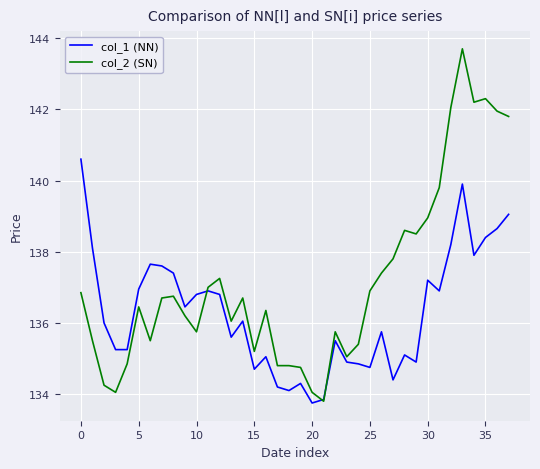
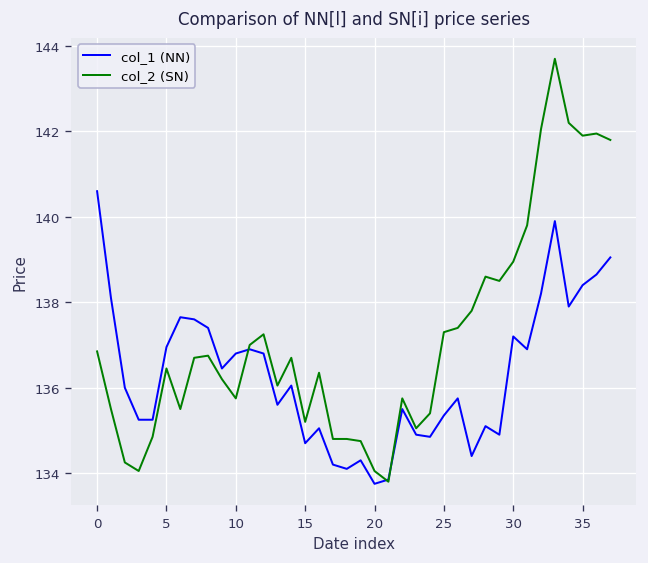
col_1 (NN), 25: 134.8 -> 135.4
col_2 (SN), 25: 136.9 -> 137.3
col_2 (SN), 35: 142.3 -> 141.9
